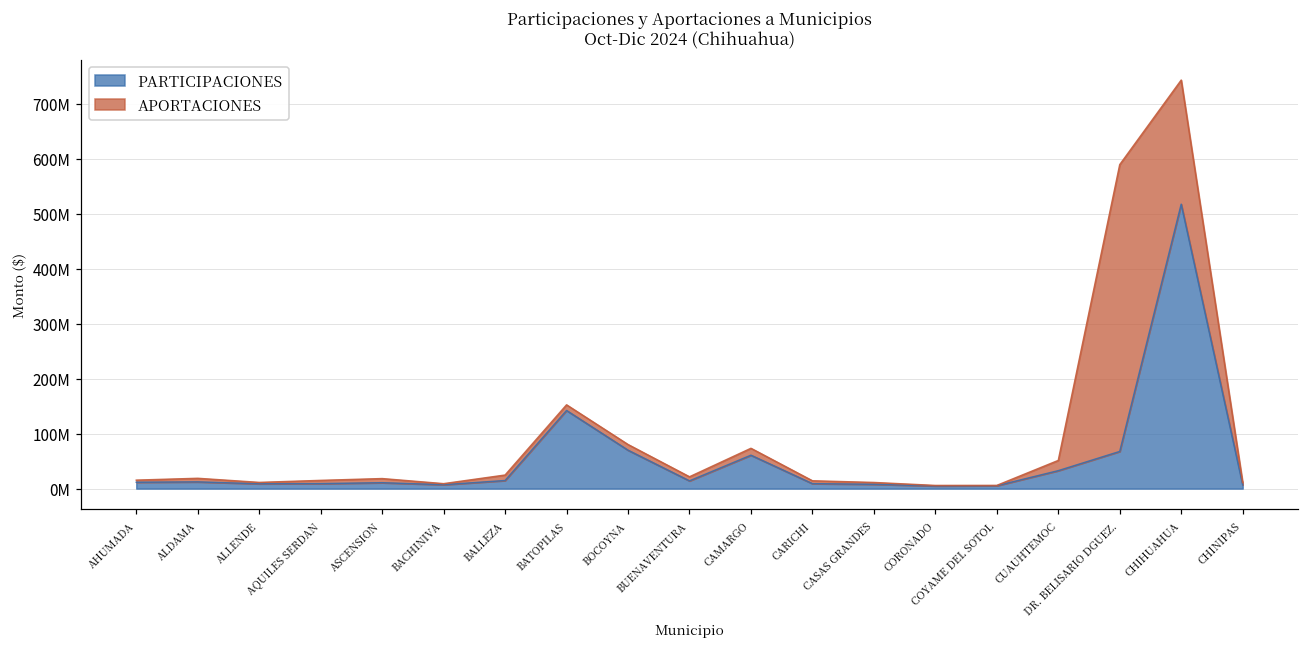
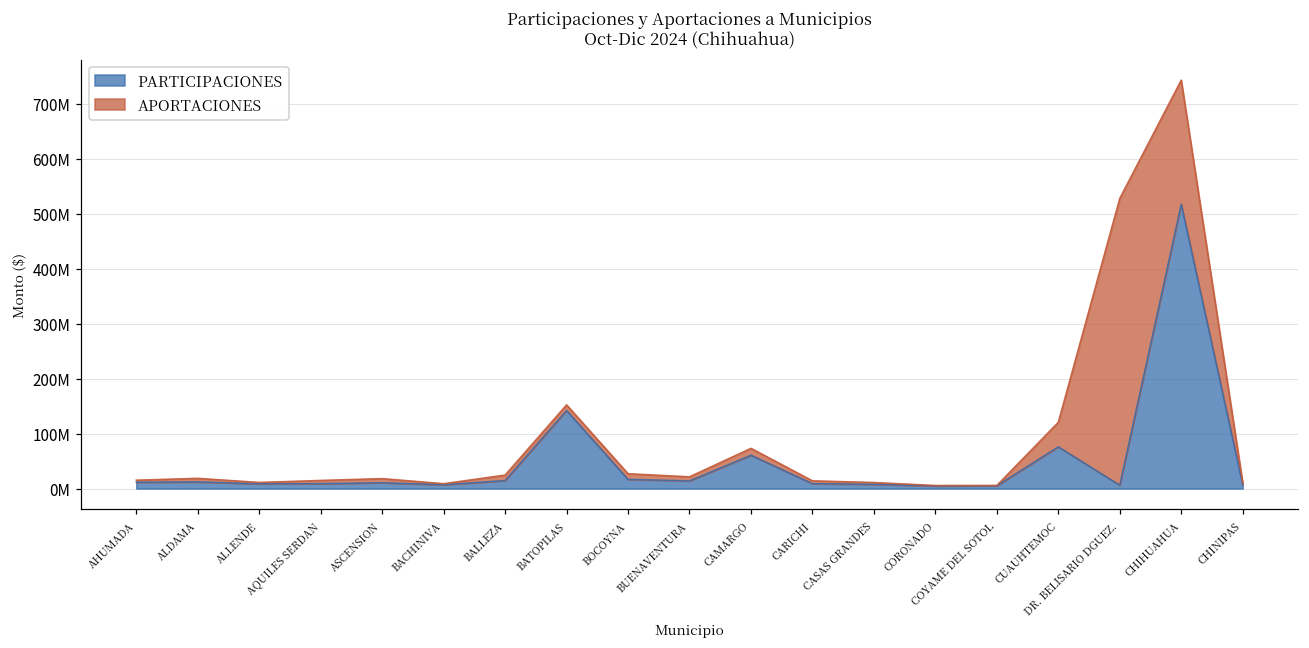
PARTICIPACIONES, BOCOYNA: 70000000 -> 20000000
PARTICIPACIONES, CUAUHTEMOC: 30000000 -> 80000000
APORTACIONES, CUAUHTEMOC: 20000000 -> 40000000
PARTICIPACIONES, DR. BELISARIO DGUEZ.: 70000000 -> 10000000
